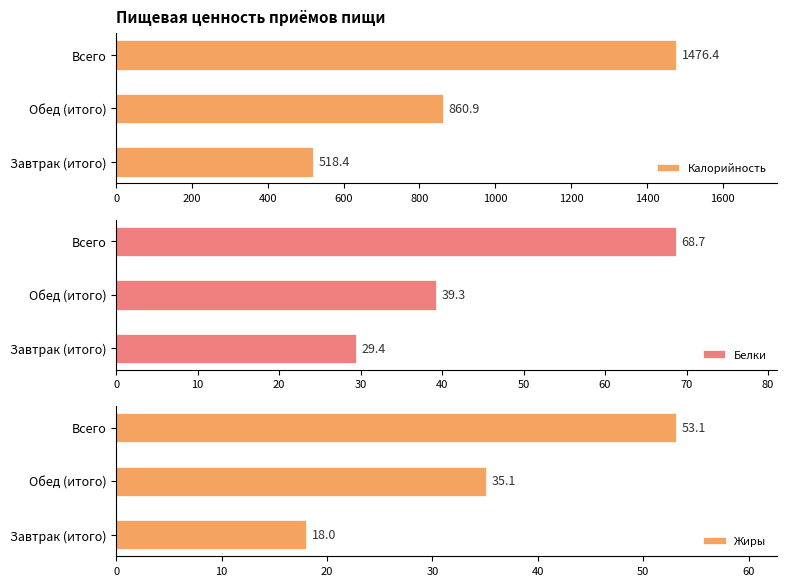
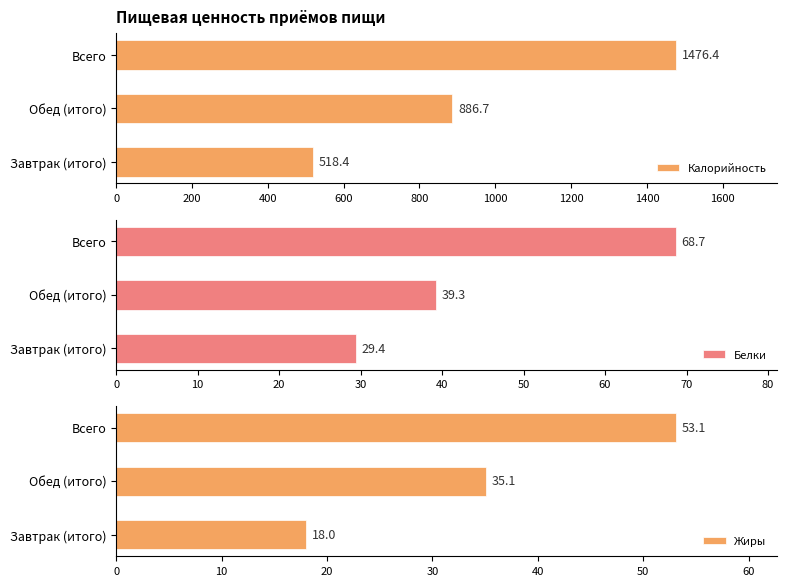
Пищевая ценность приёмов пищи, Обед (итого): 860.9 -> 886.7
